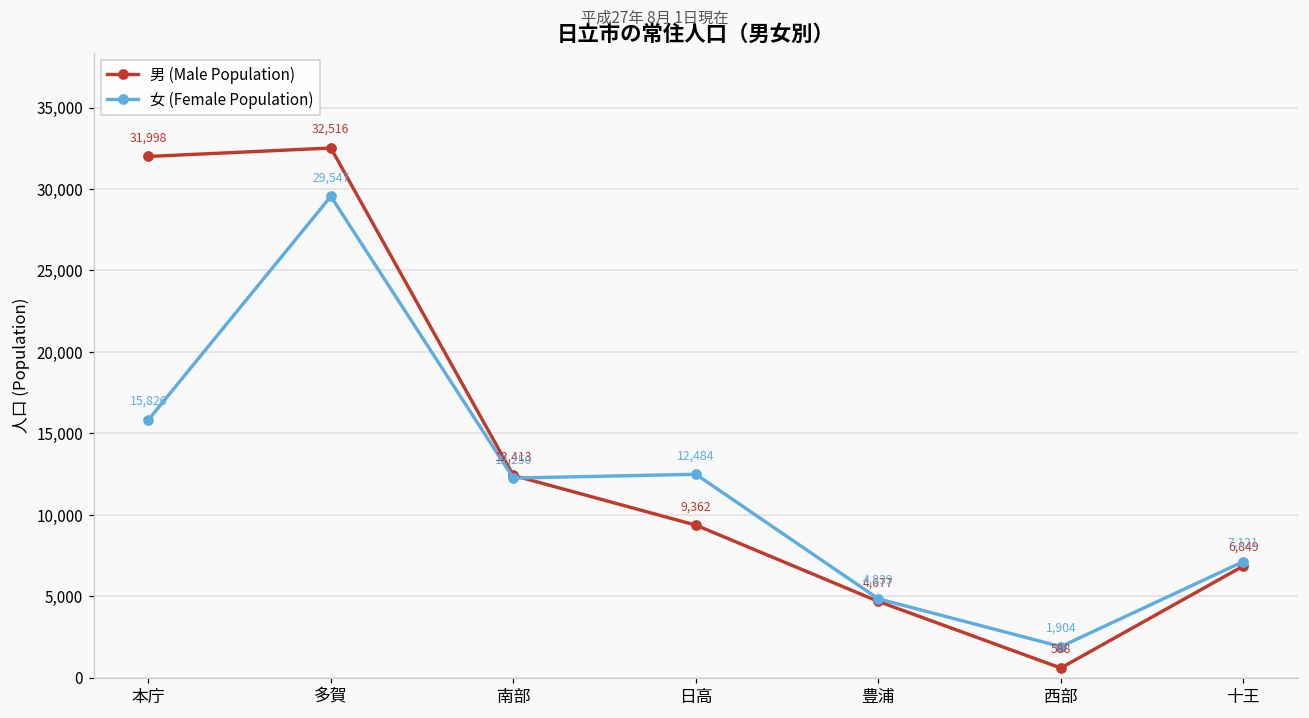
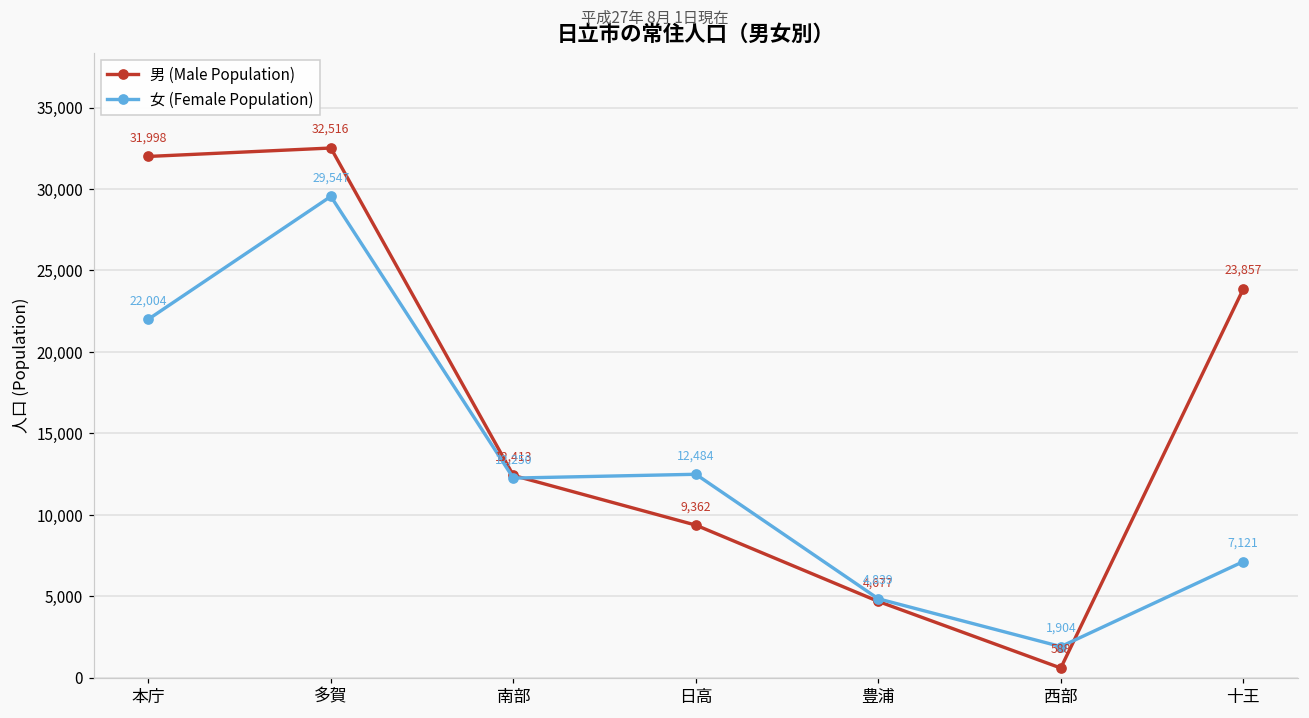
女 (Female Population), 本庁: 15,826 -> 22,004
男 (Male Population), 十王: 6,849 -> 23,857
